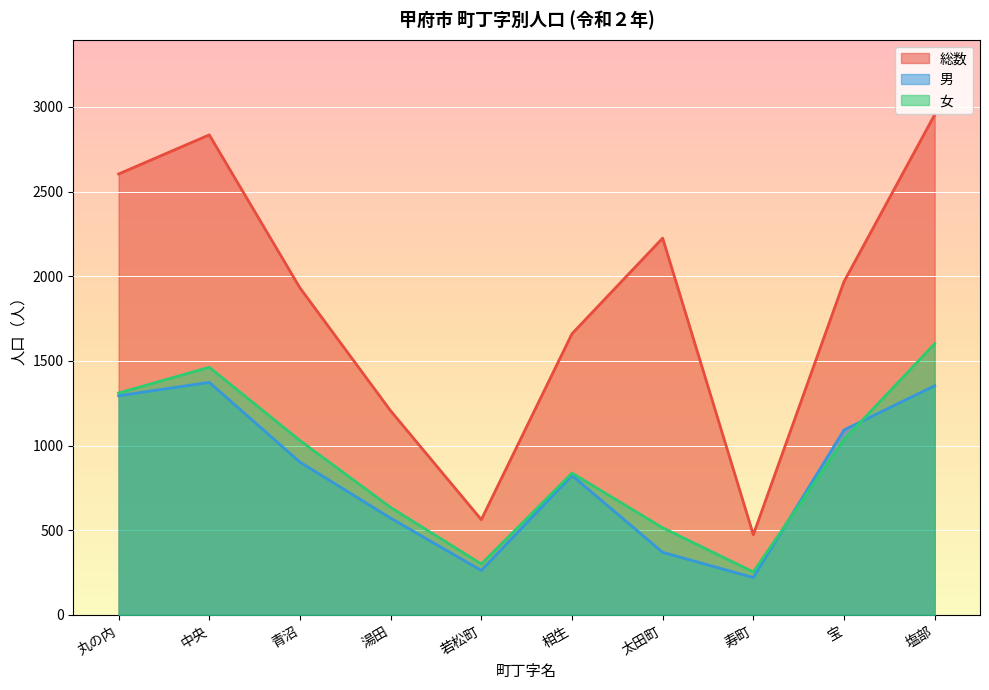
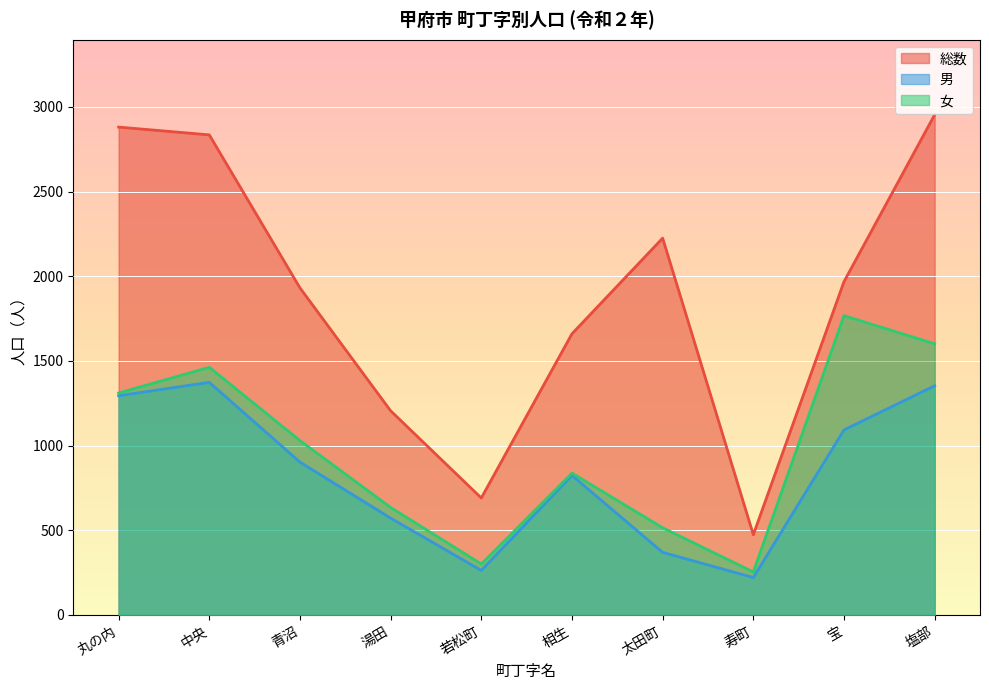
総数, 丸の内: 2600 -> 2880
総数, 若松町: 560 -> 690
女, 宝: 1040 -> 1770
